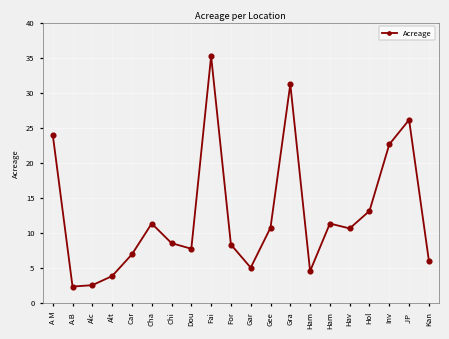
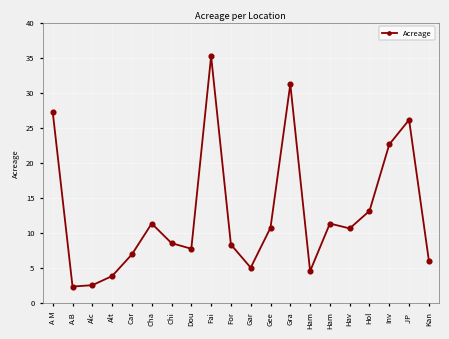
A M: 24 -> 27
